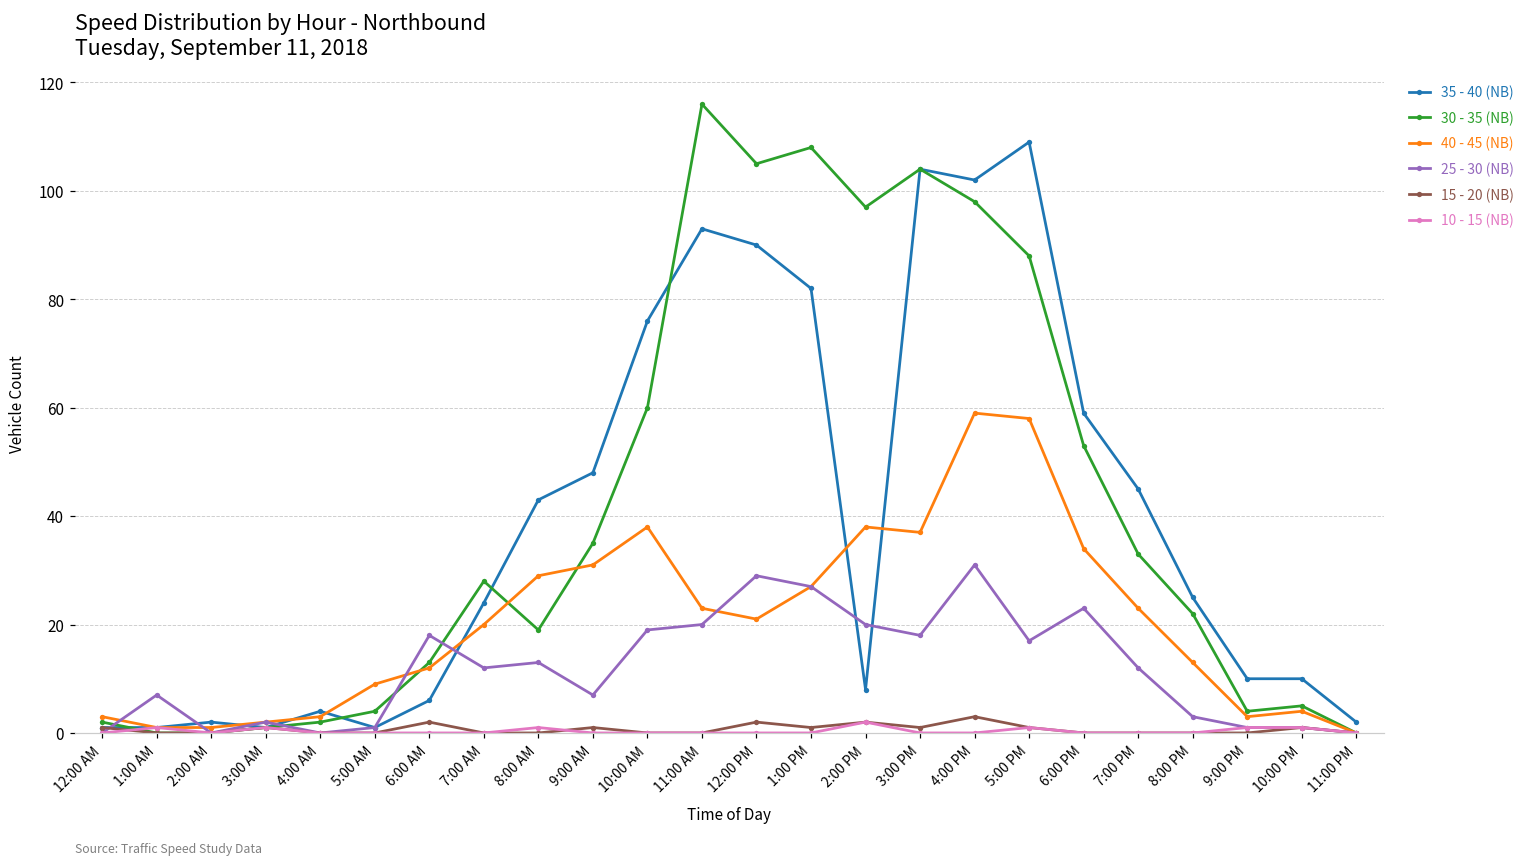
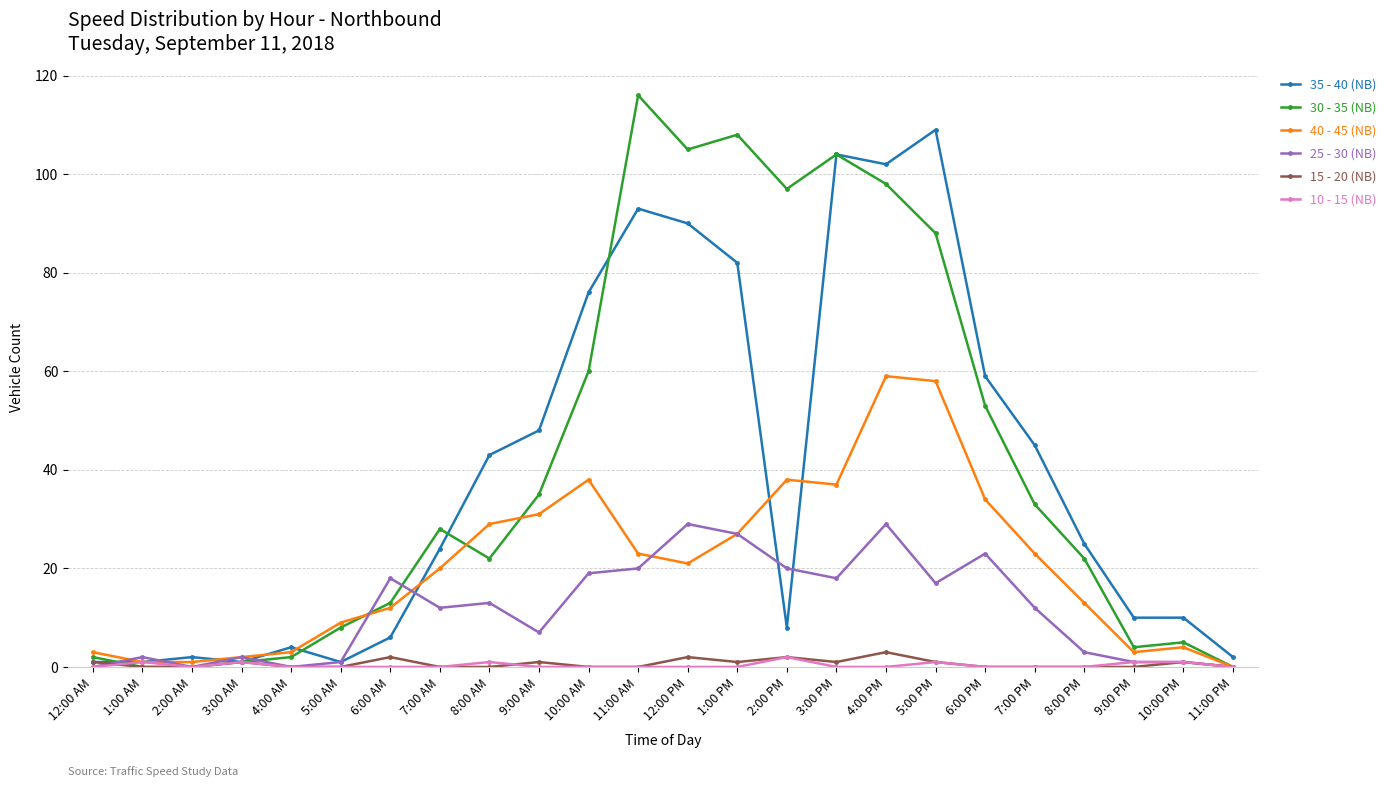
25 - 30 (NB), 1:00 AM: 7 -> 2
30 - 35 (NB), 5:00 AM: 4 -> 8
30 - 35 (NB), 8:00 AM: 19 -> 22
25 - 30 (NB), 4:00 PM: 31 -> 29
